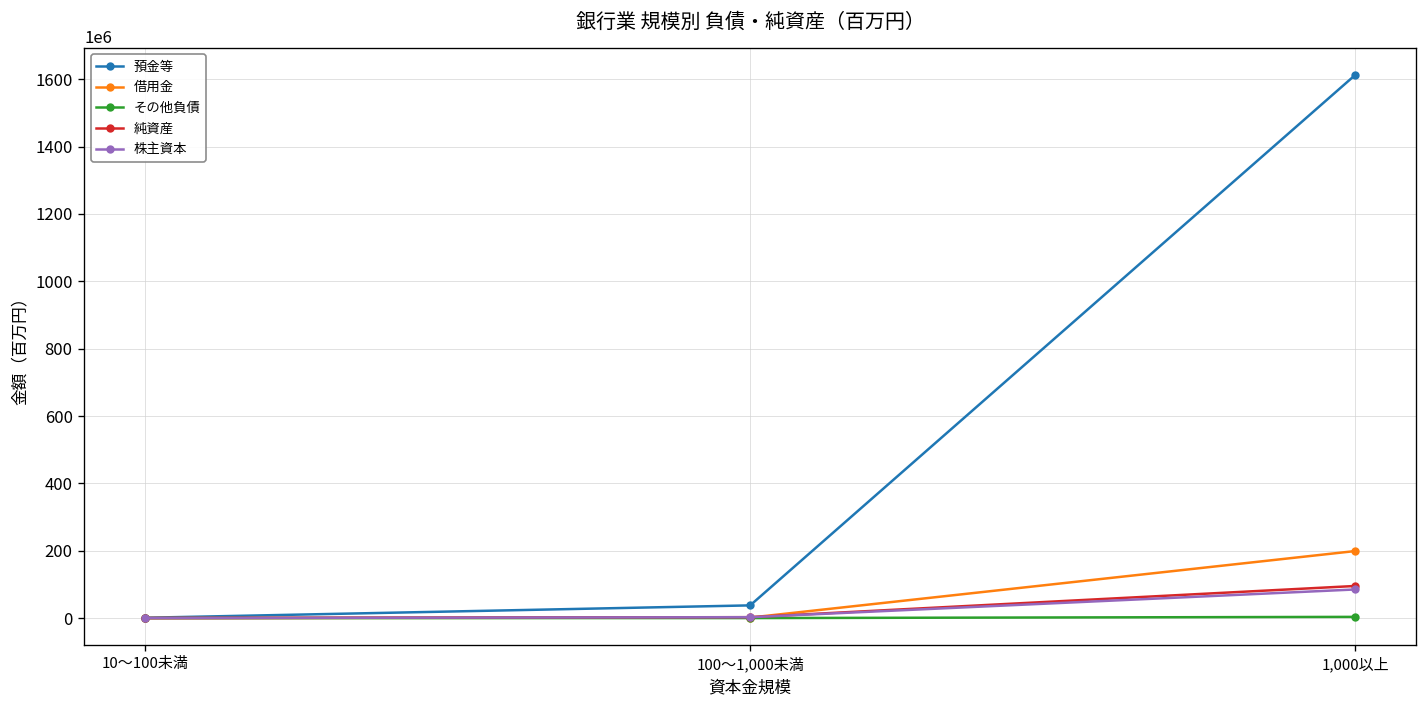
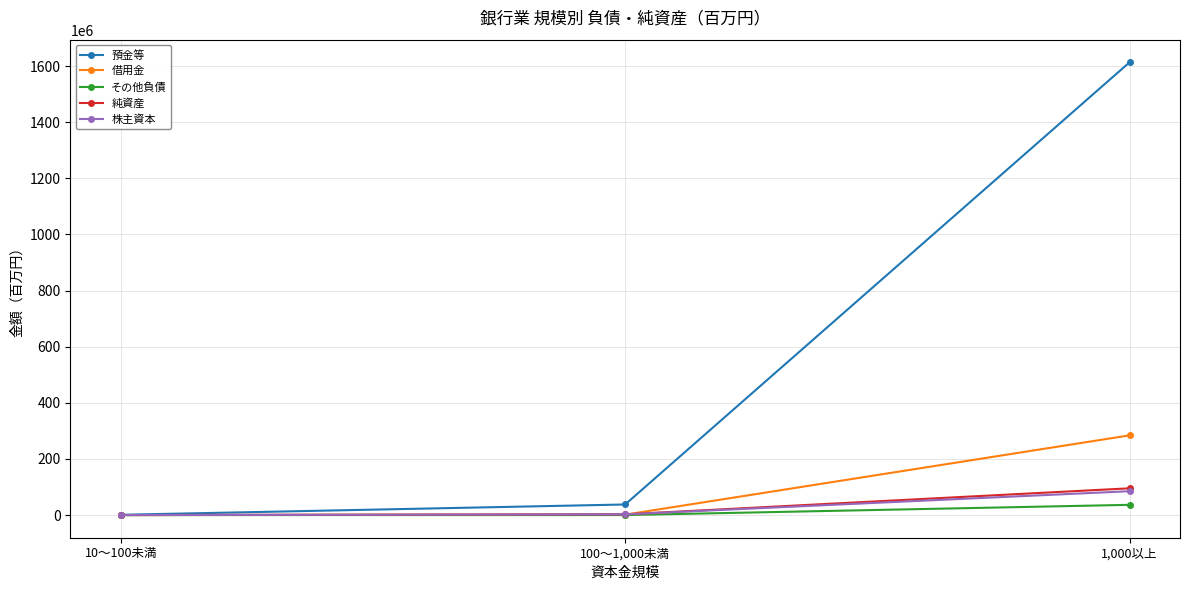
借用金, 1,000以上: 200000000 -> 280000000
その他負債, 1,000以上: 0 -> 40000000
